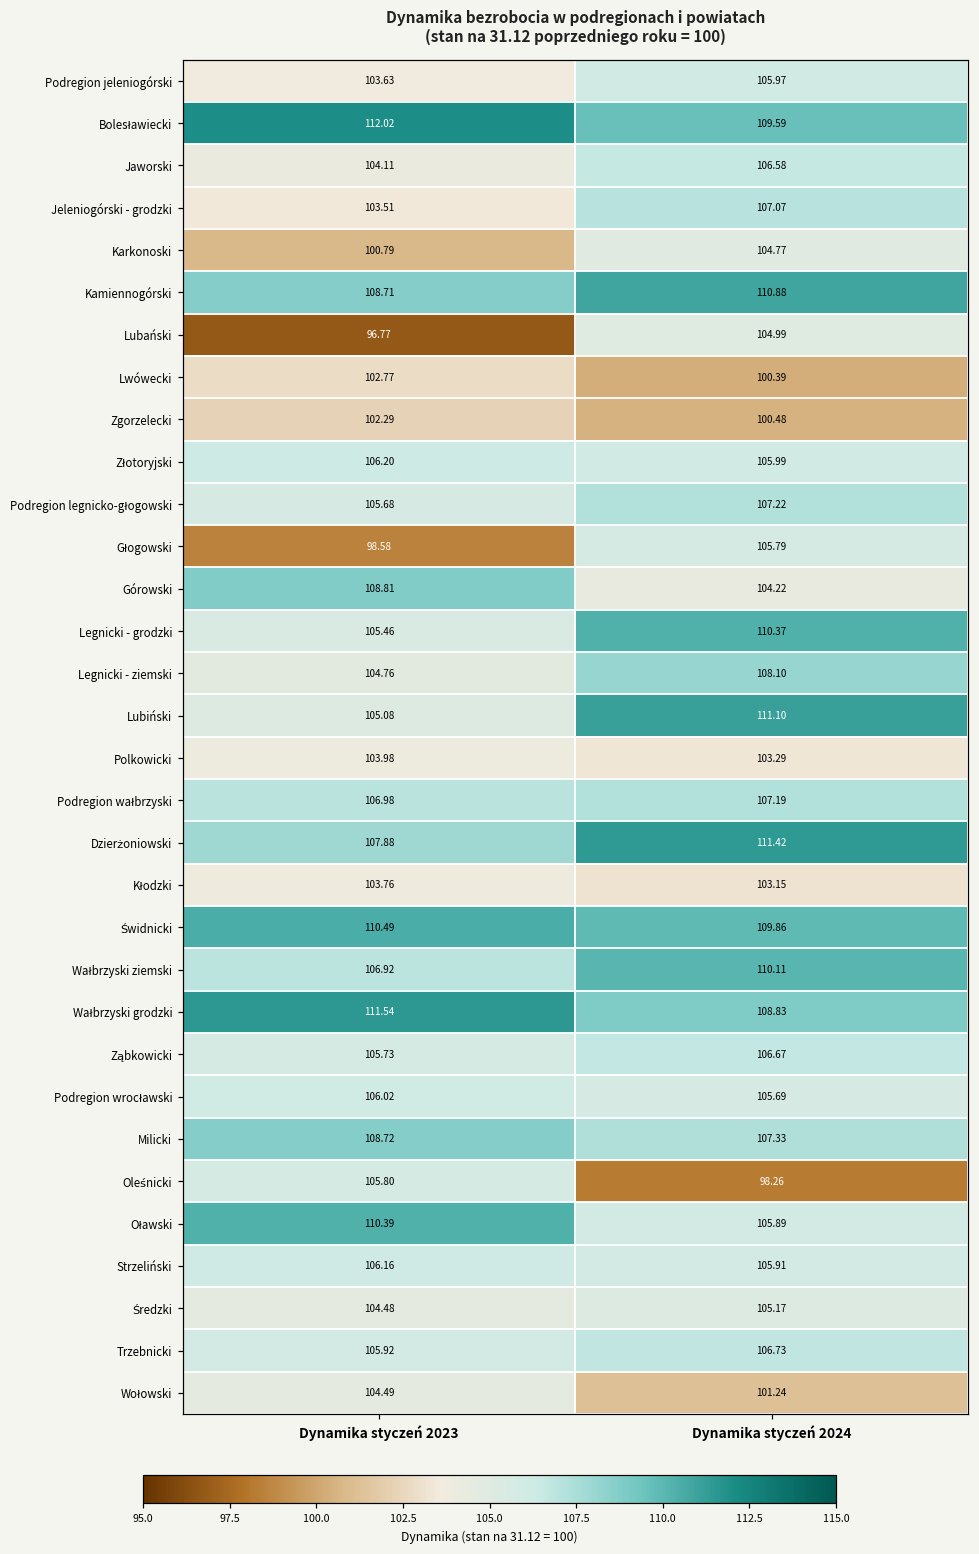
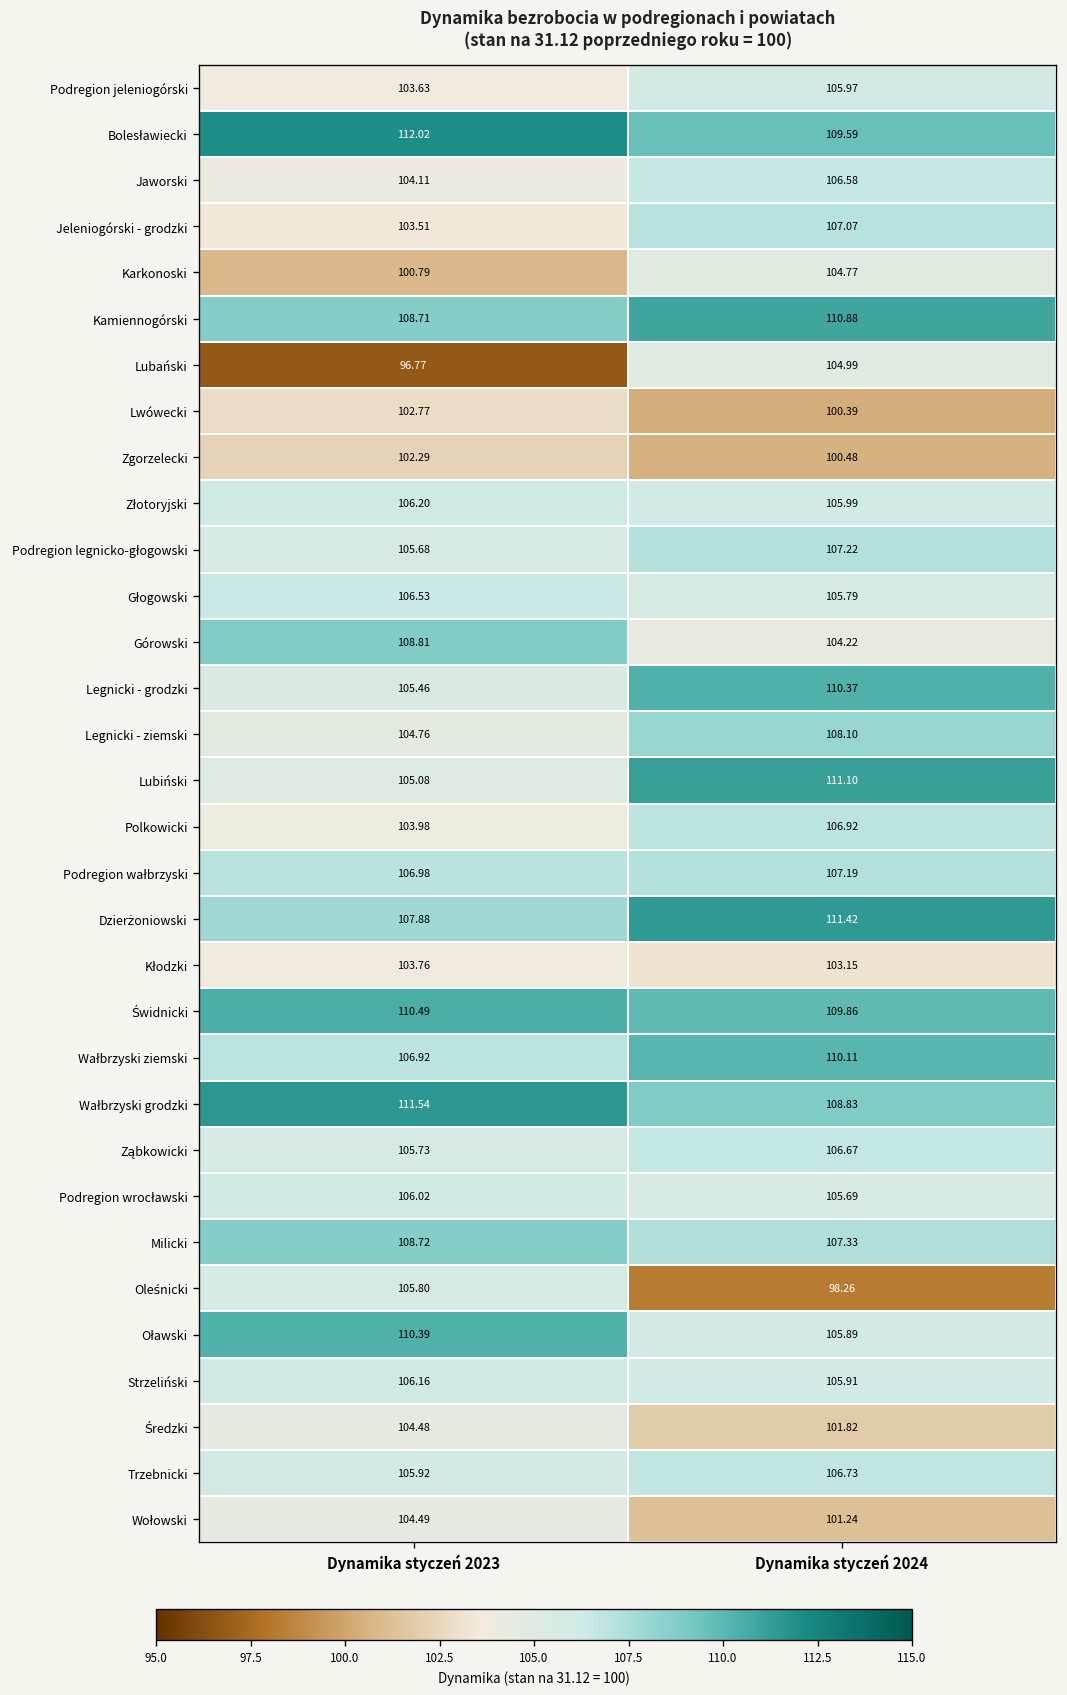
Głogowski, Dynamika styczeń 2023: 98.58 -> 106.53
Polkowicki, Dynamika styczeń 2024: 103.29 -> 106.92
Średzki, Dynamika styczeń 2024: 105.17 -> 101.82
